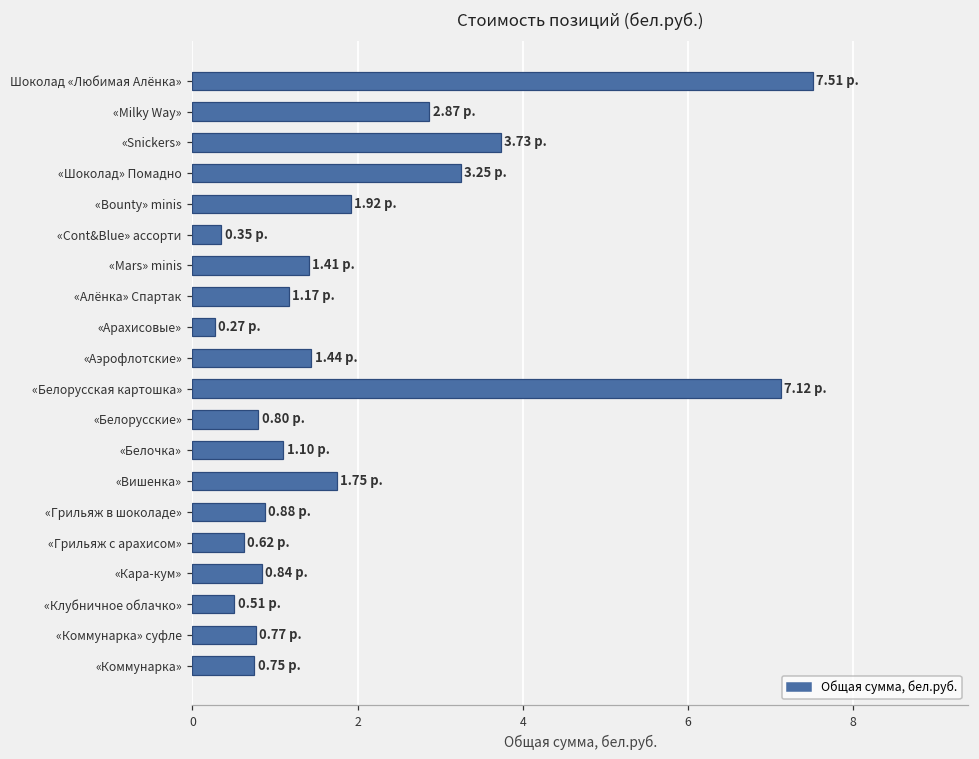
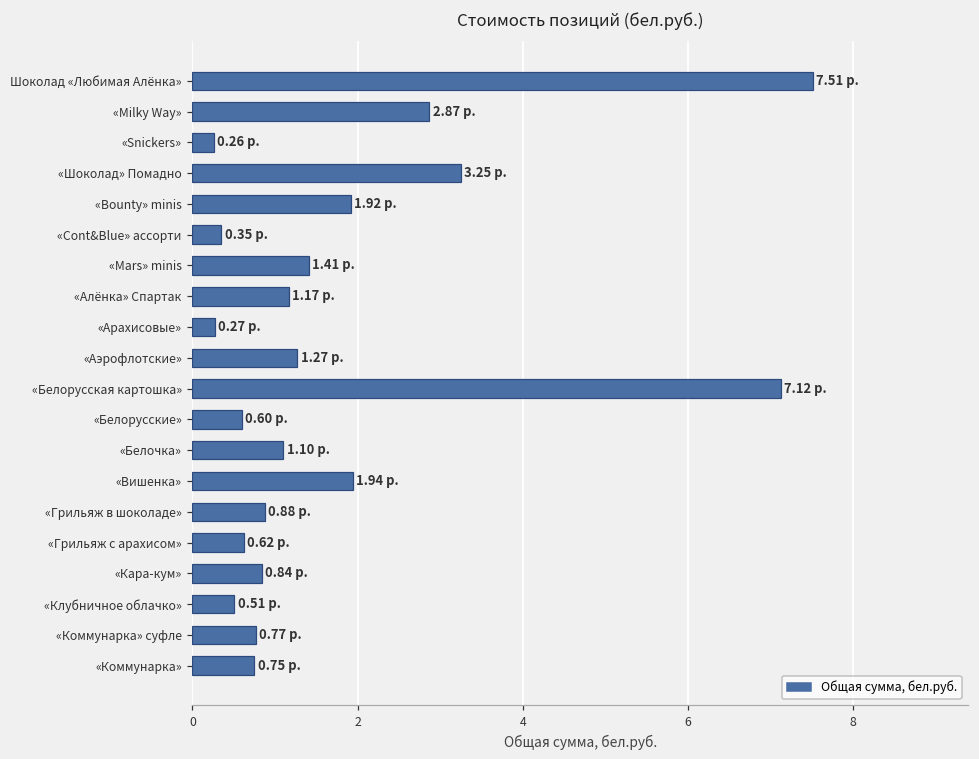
«Snickers»: 3.73 -> 0.26
«Аэрофлотские»: 1.44 -> 1.27
«Белорусские»: 0.80 -> 0.60
«Вишенка»: 1.75 -> 1.94
